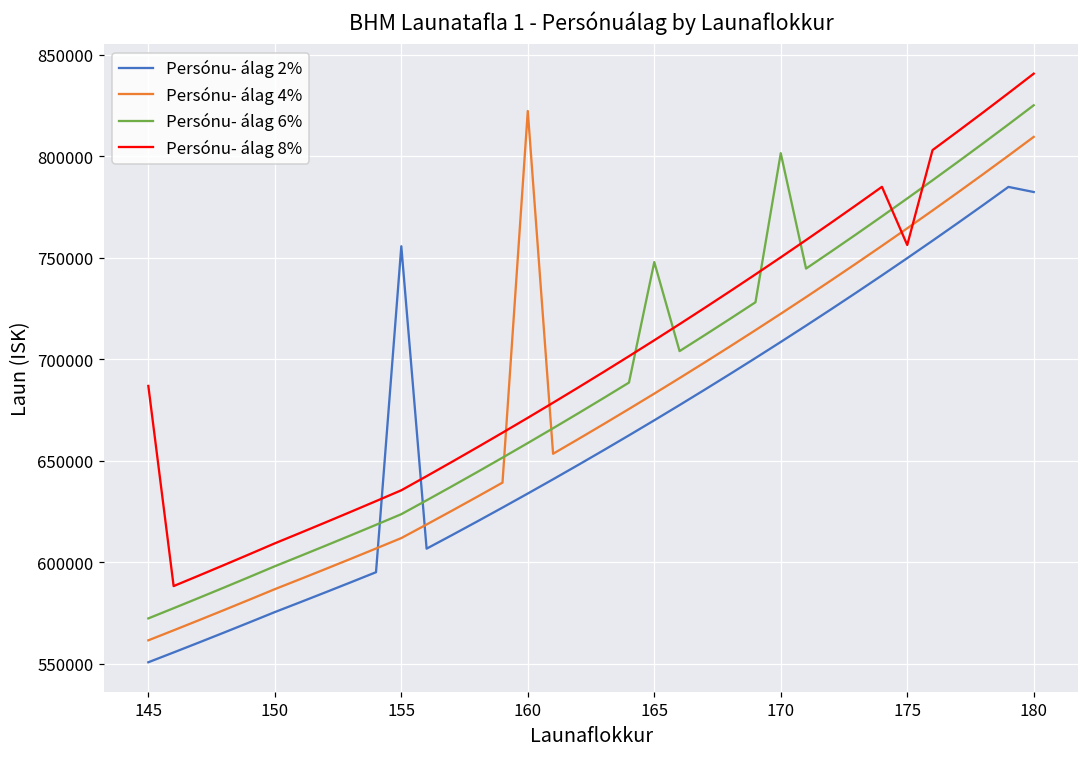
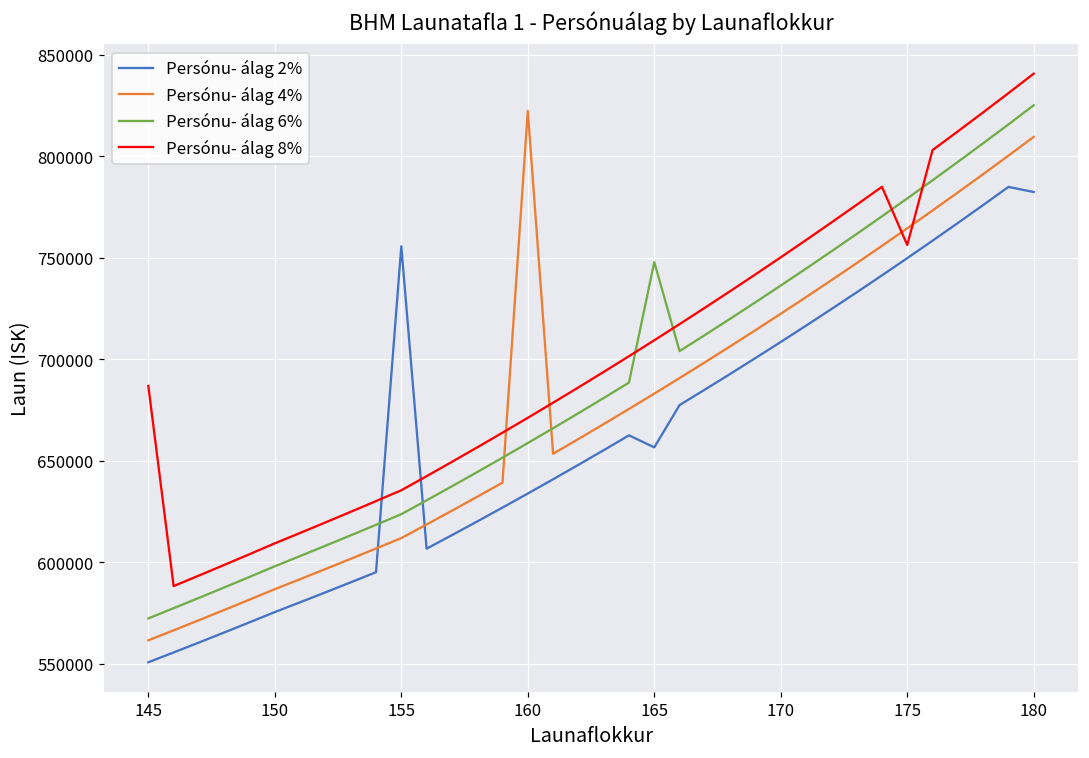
Persónu- álag 2%, 165: 670000 -> 657000
Persónu- álag 6%, 170: 802000 -> 736000
